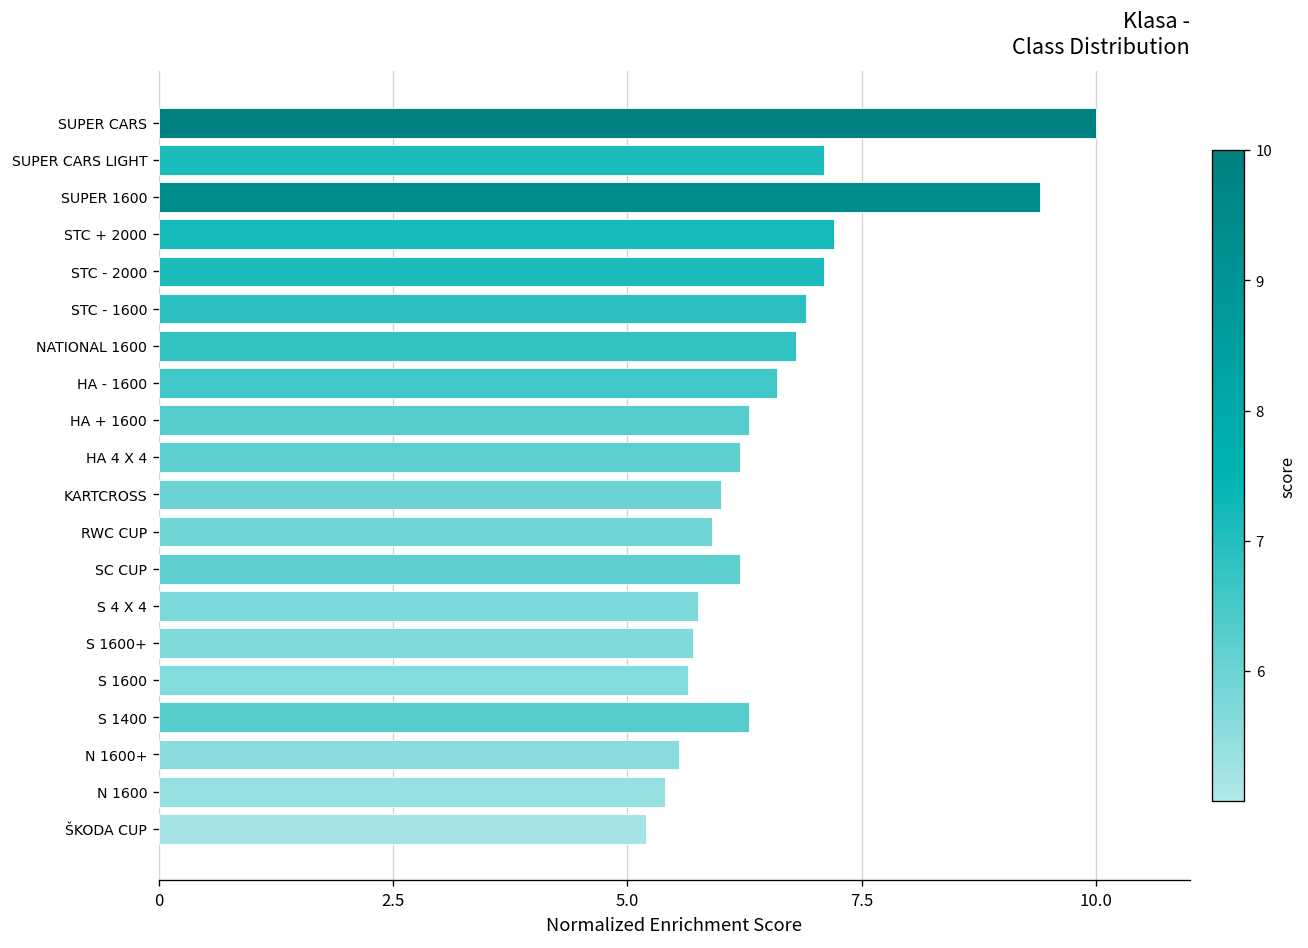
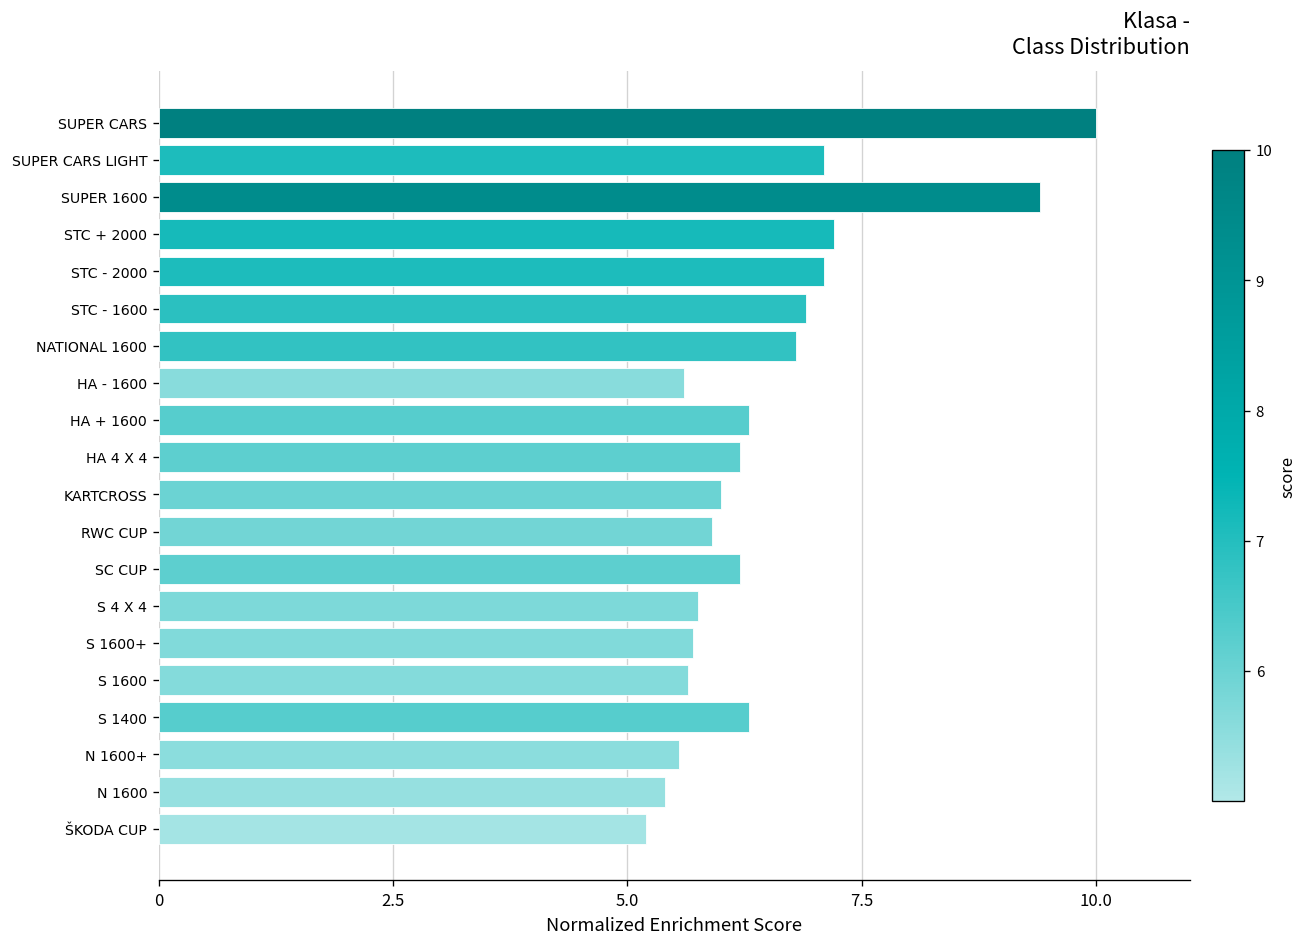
HA - 1600: 6.6 -> 5.6
